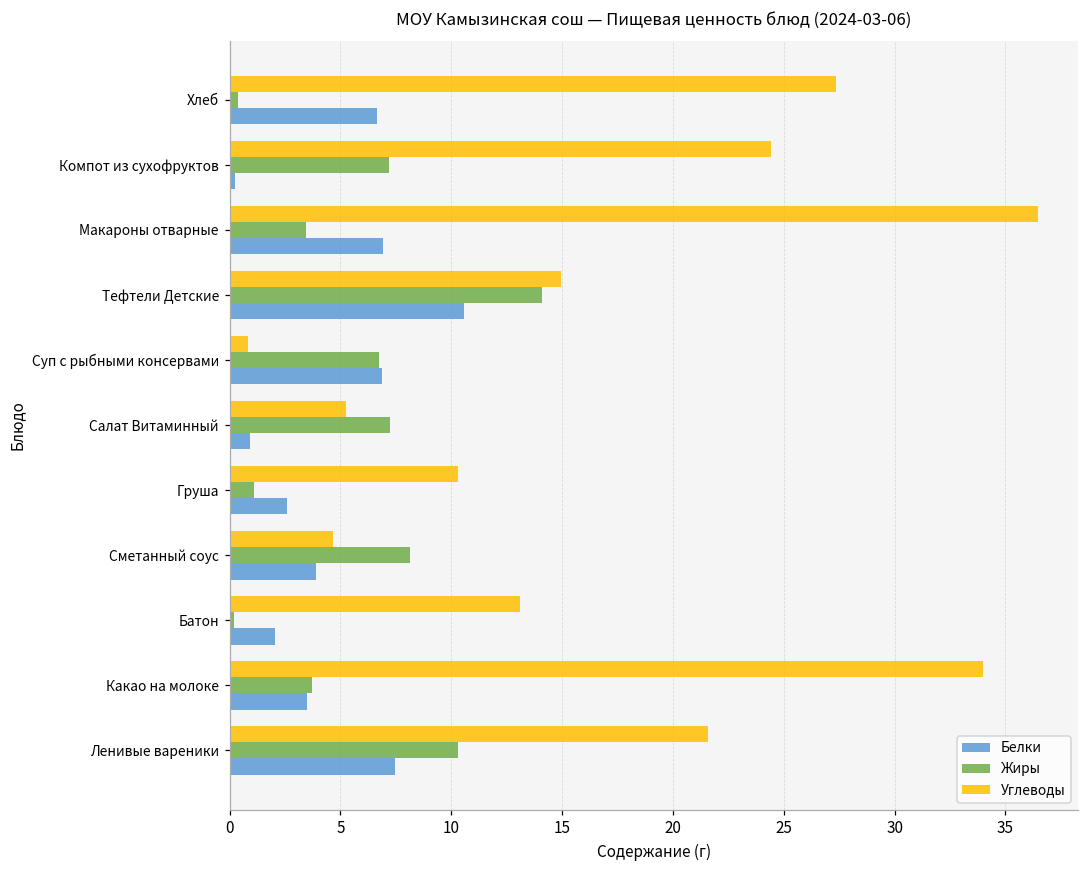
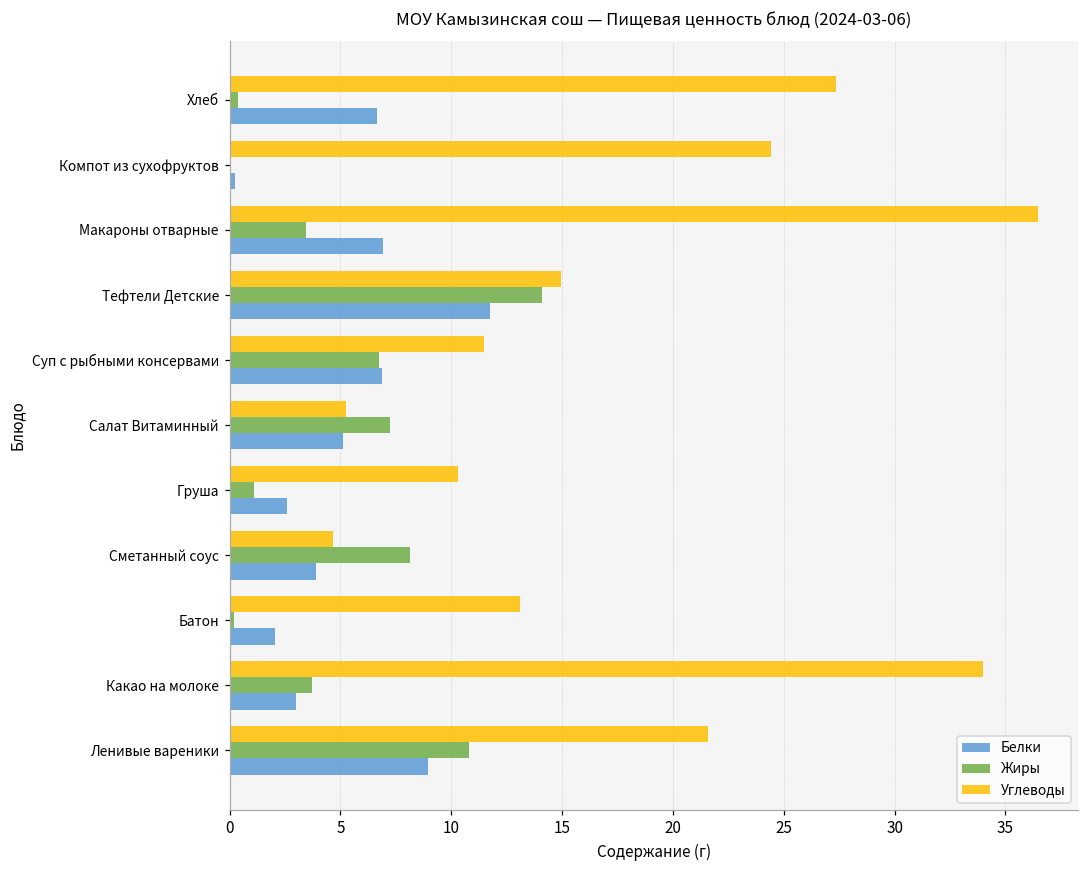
Жиры, Компот из сухофруктов: 7.2 -> 0.0
Белки, Тефтели Детские: 10.6 -> 11.7
Углеводы, Суп с рыбными консервами: 0.8 -> 11.5
Белки, Салат Витаминный: 0.9 -> 5.1
Белки, Какао на молоке: 3.5 -> 3.0
Жиры, Ленивые вареники: 10.3 -> 10.8
Белки, Ленивые вареники: 7.5 -> 9.0
